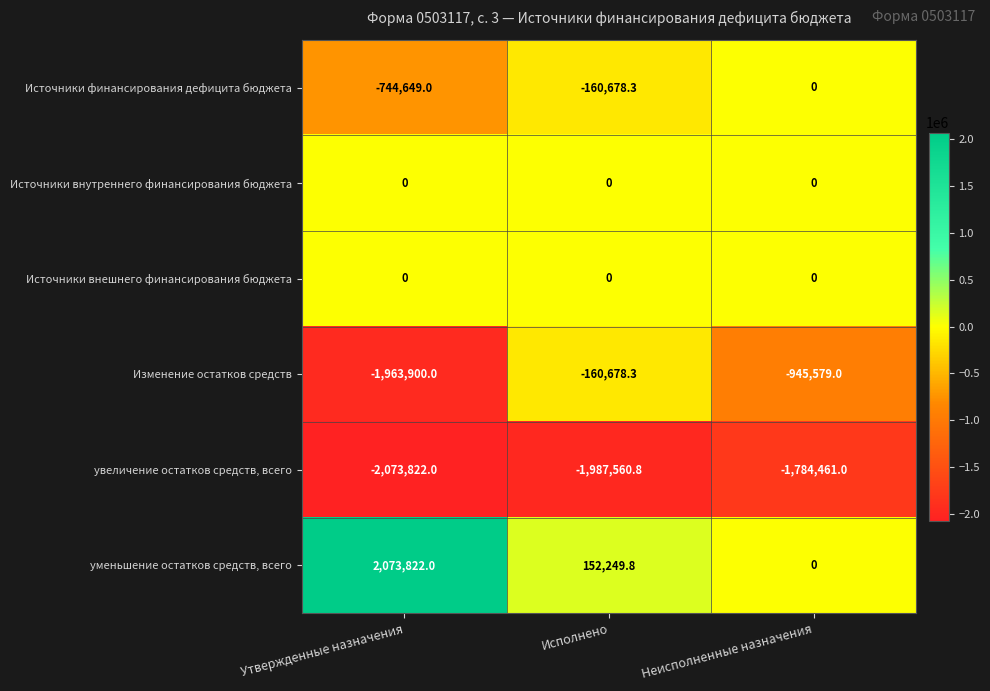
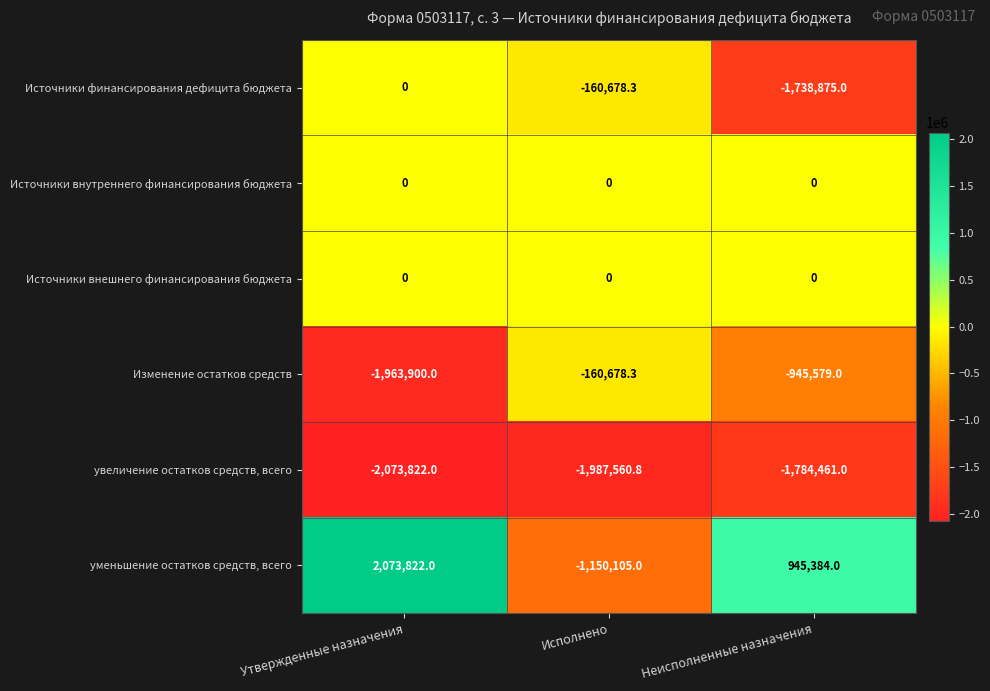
Источники финансирования дефицита бюджета, Утвержденные назначения: -744,649.0 -> 0
Источники финансирования дефицита бюджета, Неисполненные назначения: 0 -> -1,738,875.0
уменьшение остатков средств, всего, Исполнено: 152,249.8 -> -1,150,105.0
уменьшение остатков средств, всего, Неисполненные назначения: 0 -> 945,384.0
